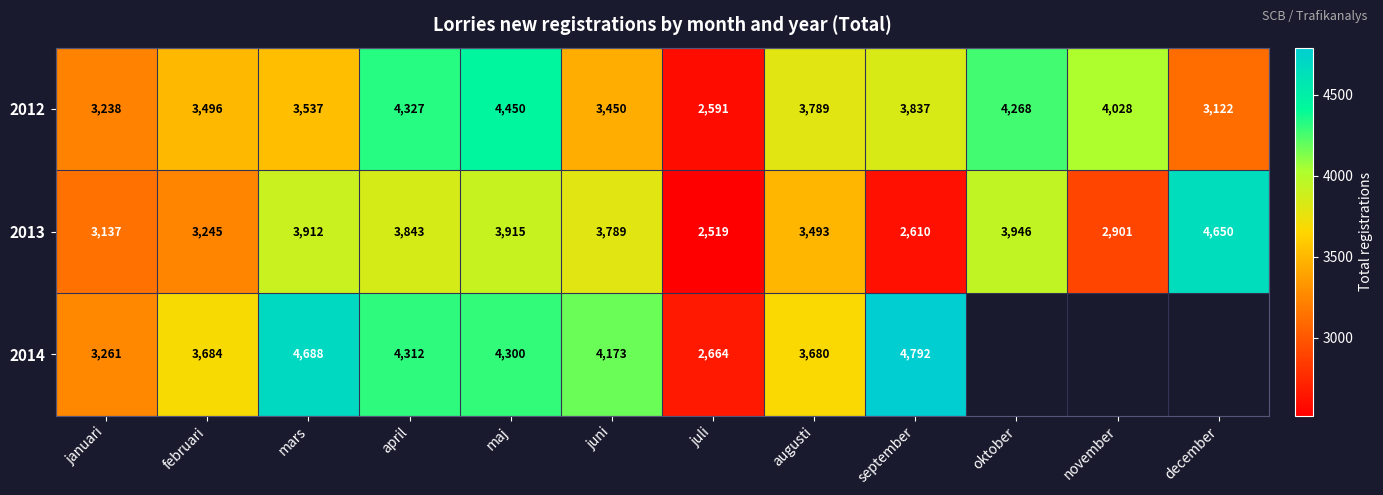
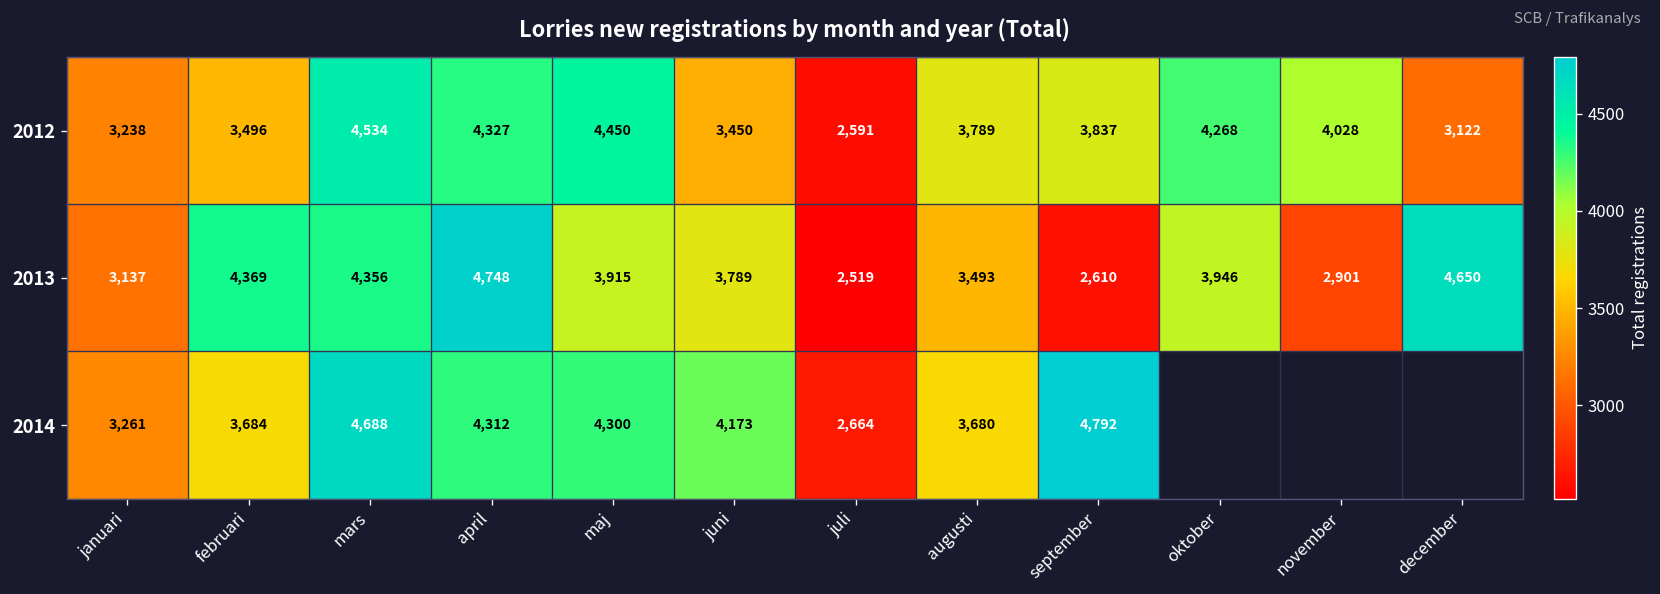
2012, mars: 3,537 -> 4,534
2013, februari: 3,245 -> 4,369
2013, mars: 3,912 -> 4,356
2013, april: 3,843 -> 4,748
